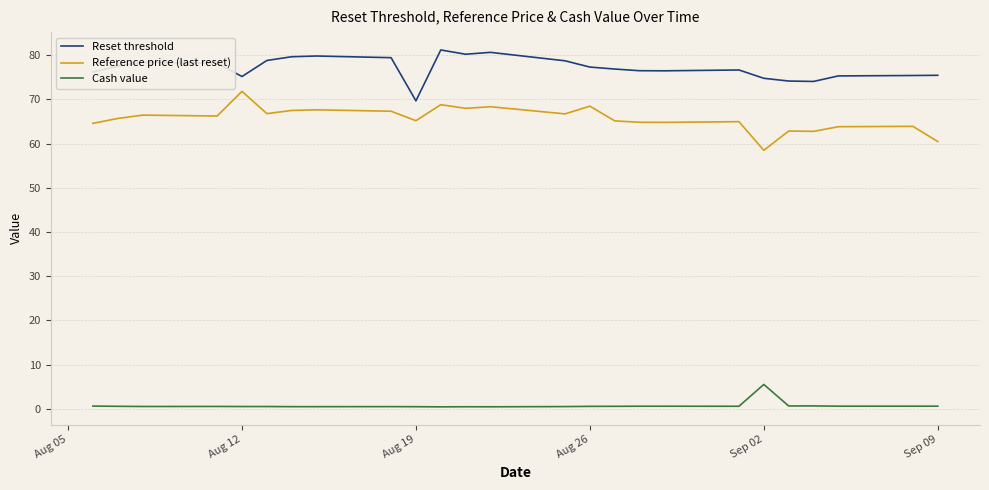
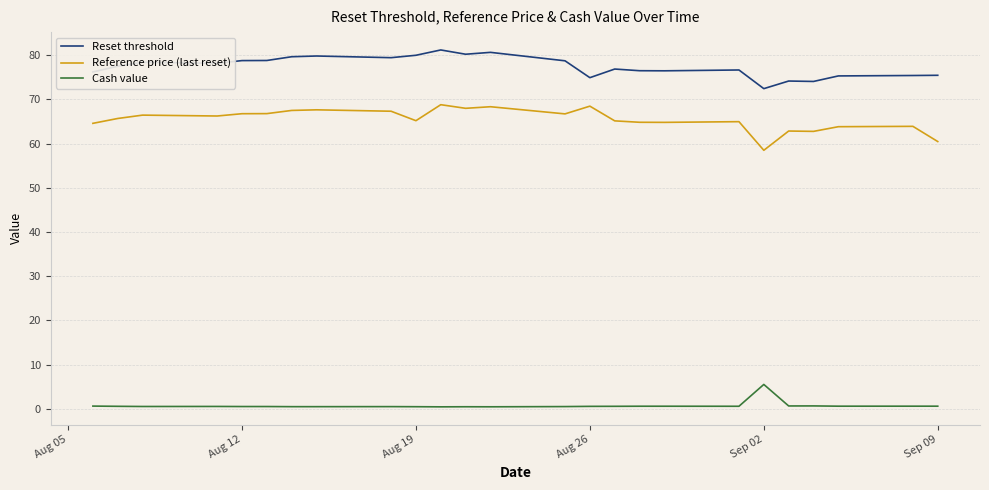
Reset threshold, Aug 12: 75 -> 79
Reference price (last reset), Aug 12: 72 -> 67
Reset threshold, Aug 19: 70 -> 80
Reset threshold, Aug 26: 77 -> 75
Reset threshold, Sep 02: 75 -> 72
